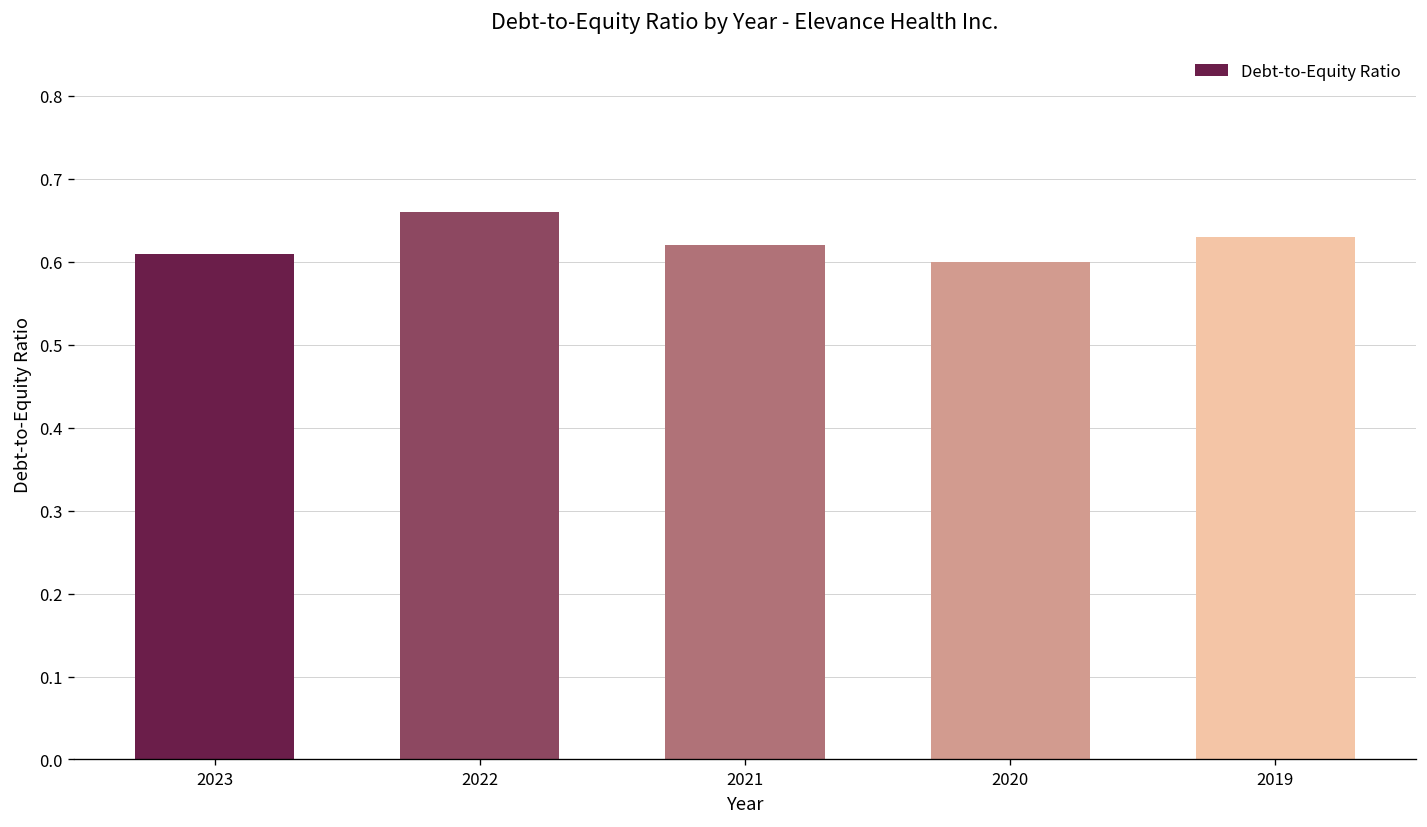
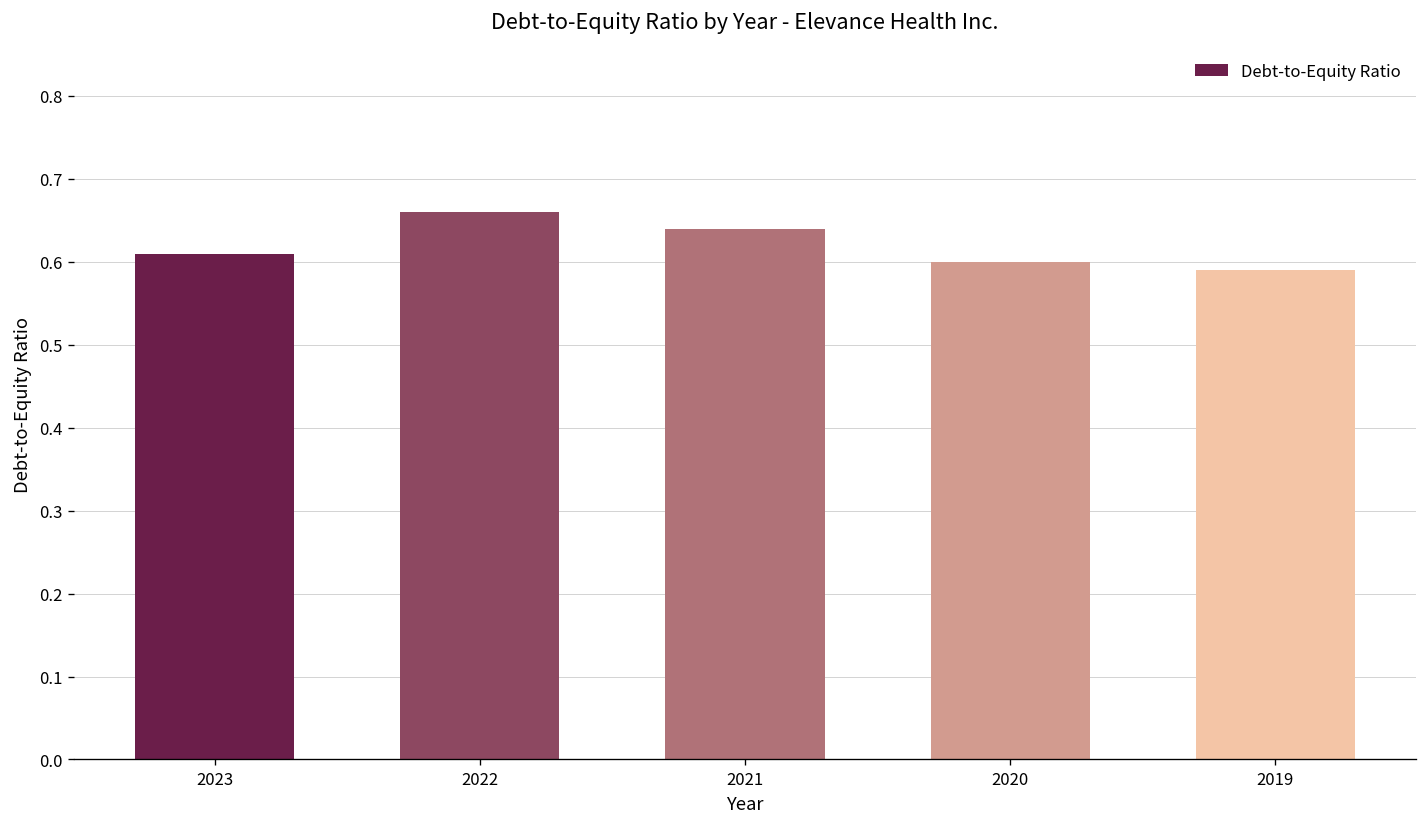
2021: 0.62 -> 0.64
2019: 0.63 -> 0.59
